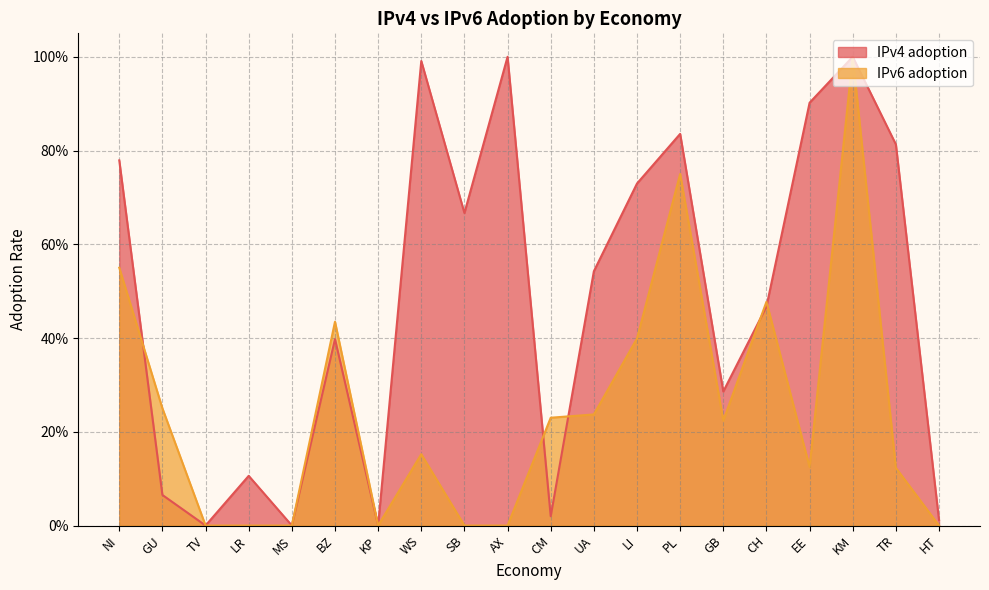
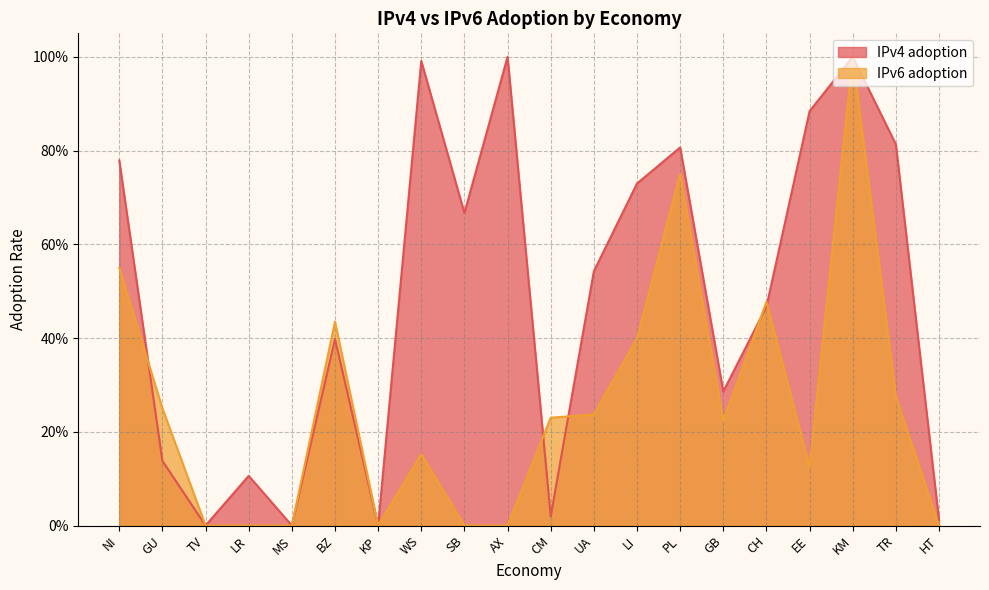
IPv4 adoption, GU: 7% -> 14%
IPv4 adoption, PL: 84% -> 81%
IPv4 adoption, EE: 90% -> 88%
IPv6 adoption, TR: 12% -> 27%
